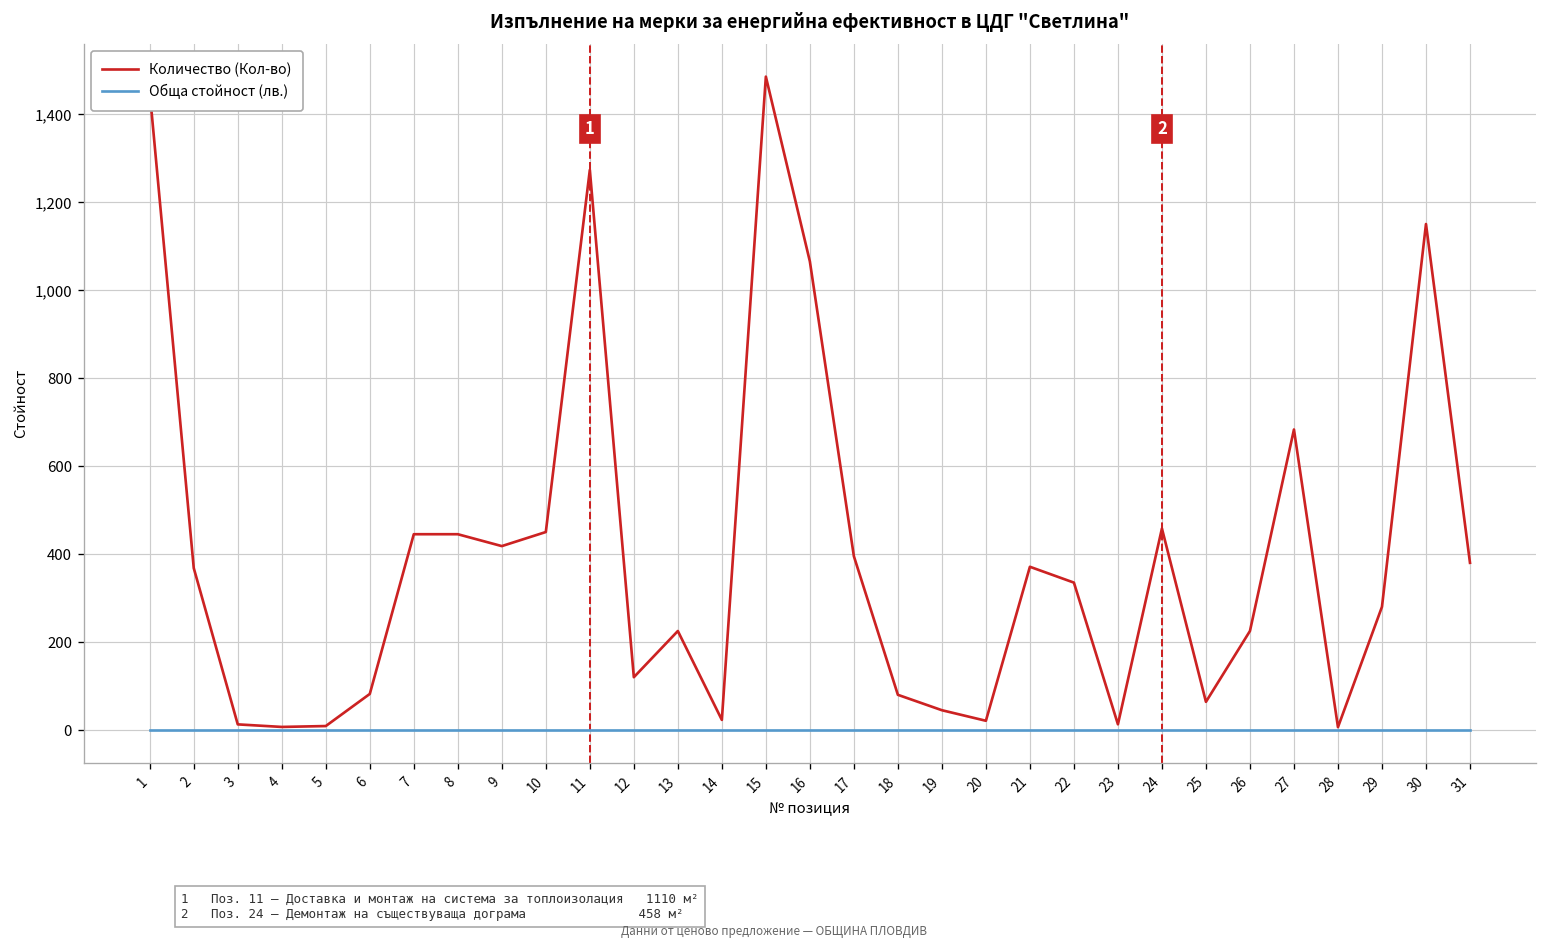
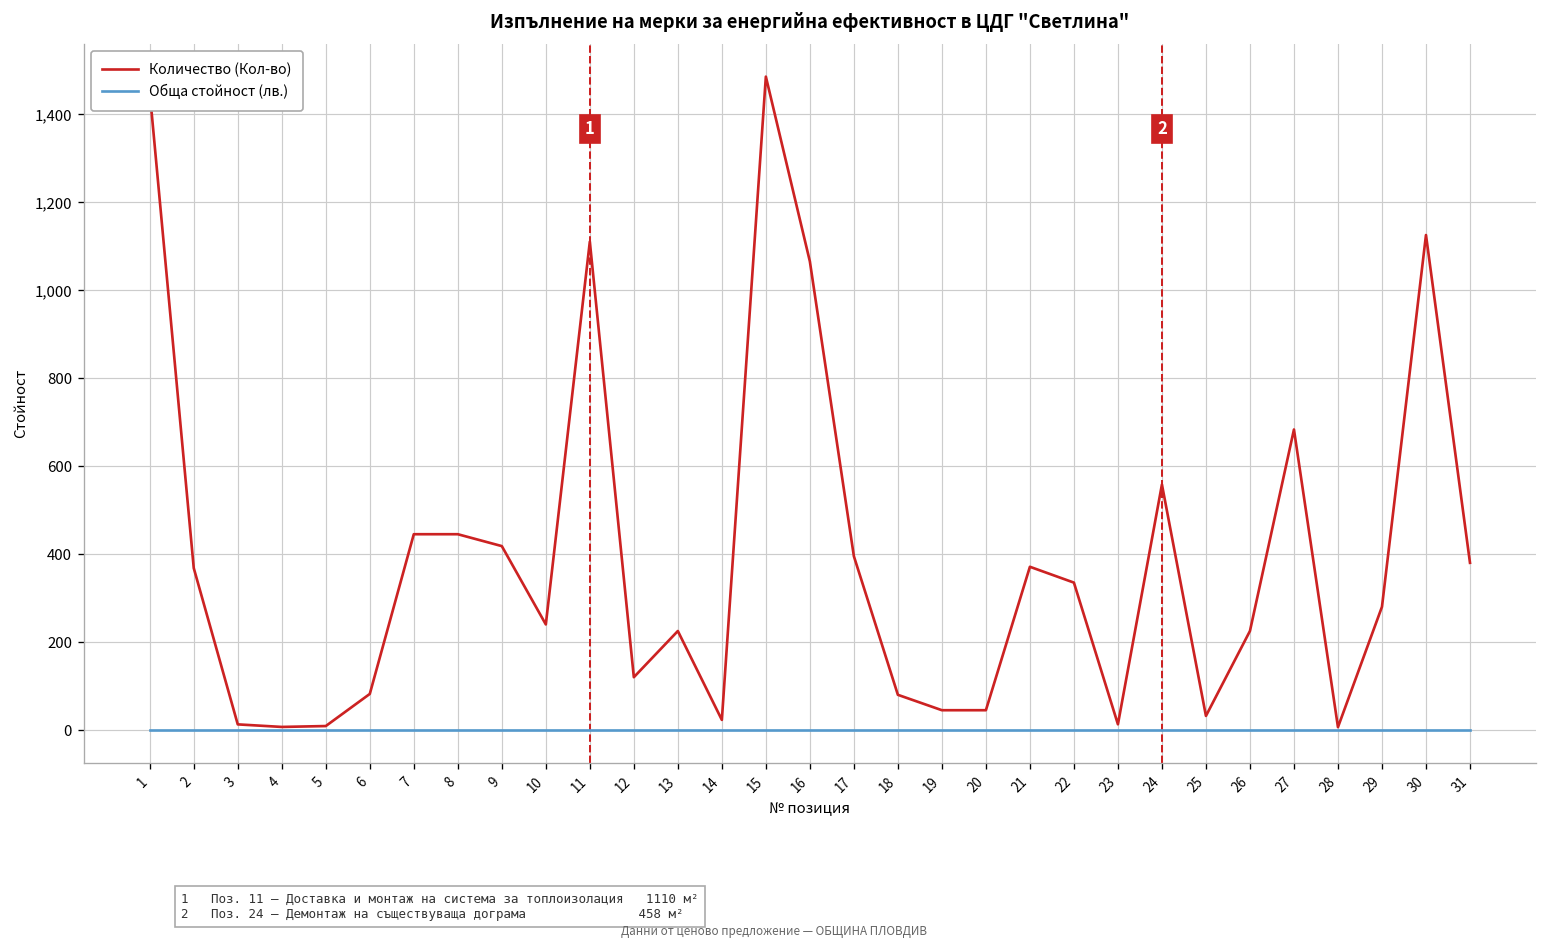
Количество (Кол-во), 10: 450 -> 240
Количество (Кол-во), 11: 1,270 -> 1,110
Количество (Кол-во), 20: 20 -> 50
Количество (Кол-во), 24: 460 -> 560
Количество (Кол-во), 25: 60 -> 30
Количество (Кол-во), 30: 1,150 -> 1,130
